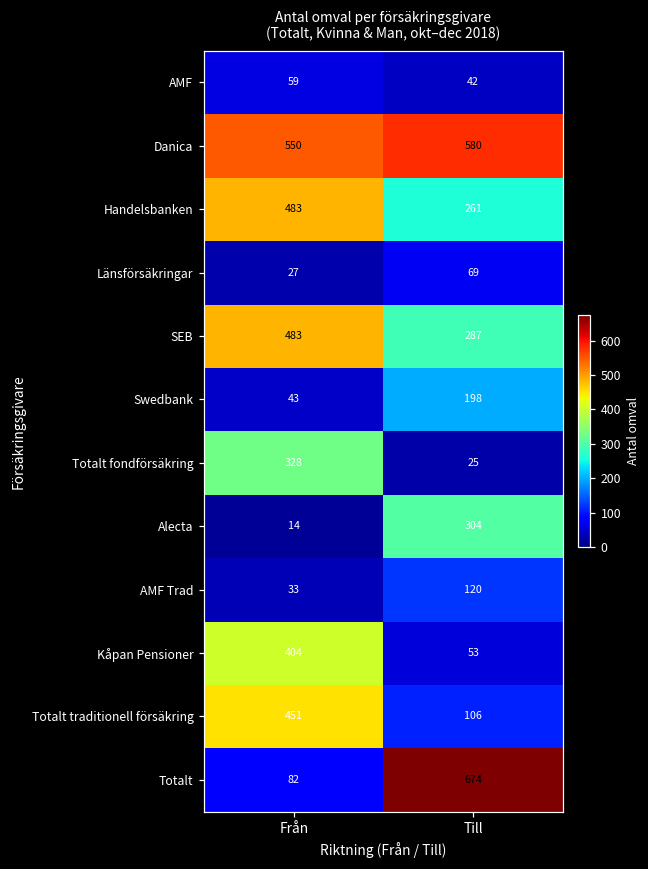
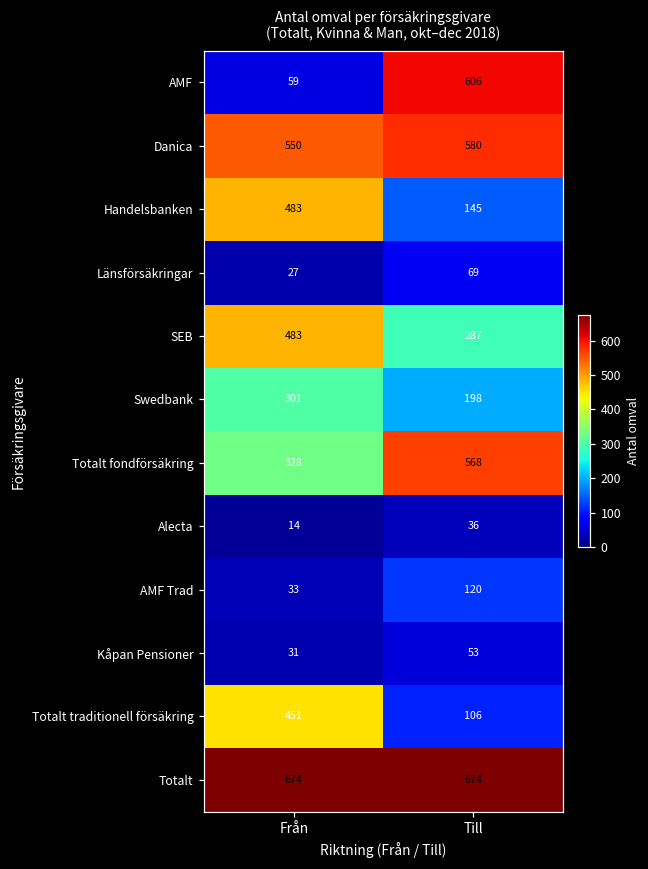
AMF, Till: 42 -> 606
Handelsbanken, Till: 261 -> 145
Swedbank, Från: 43 -> 301
Totalt fondförsäkring, Till: 25 -> 568
Alecta, Till: 304 -> 36
Kåpan Pensioner, Från: 404 -> 31
Totalt, Från: 82 -> 674
